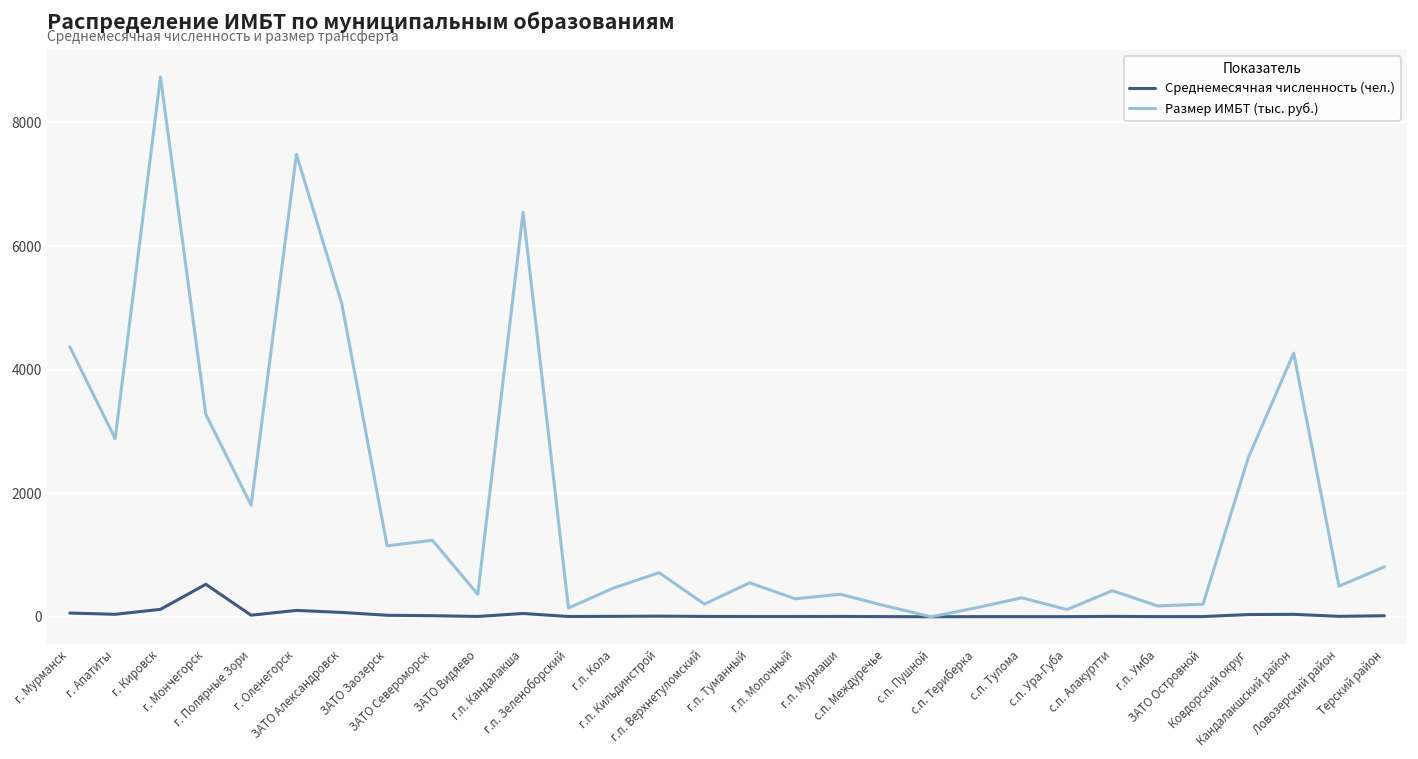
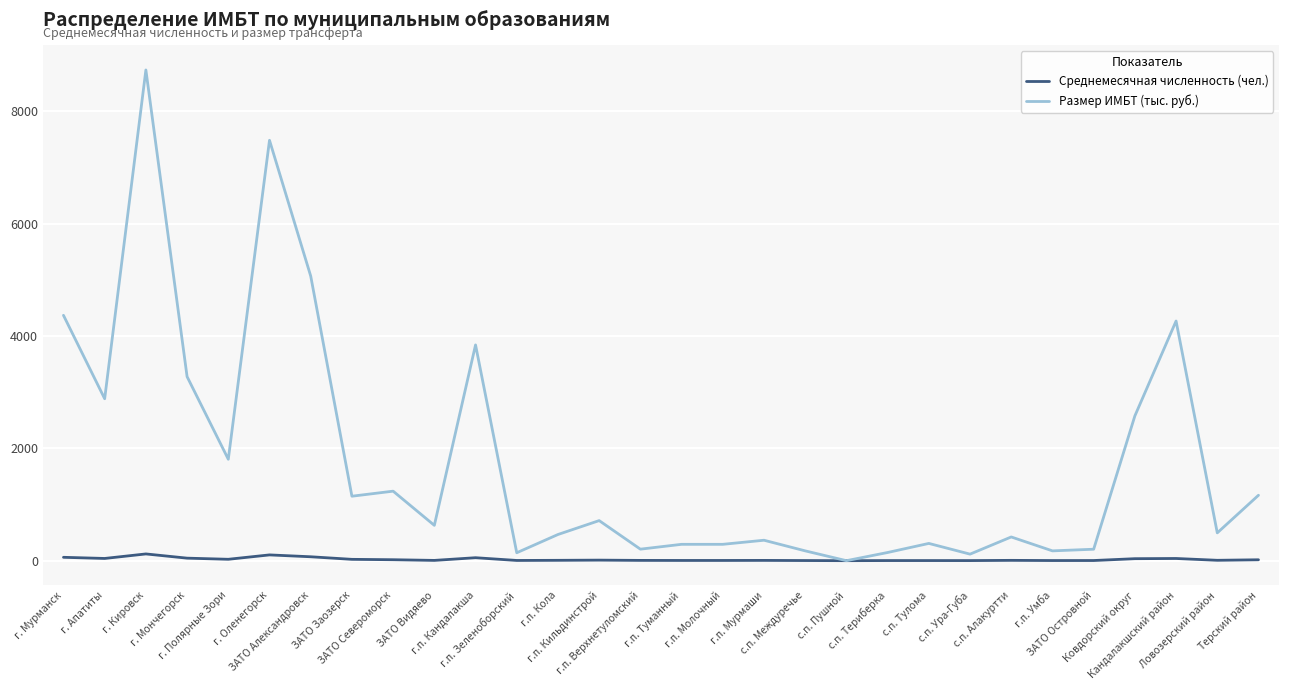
Среднемесячная численность (чел.), г. Мончегорск: 500 -> 0
Размер ИМБТ (тыс. руб.), ЗАТО Видяево: 400 -> 600
Размер ИМБТ (тыс. руб.), г.п. Кандалакша: 6500 -> 3800
Размер ИМБТ (тыс. руб.), г.п. Туманный: 500 -> 300
Размер ИМБТ (тыс. руб.), Терский район: 800 -> 1200
